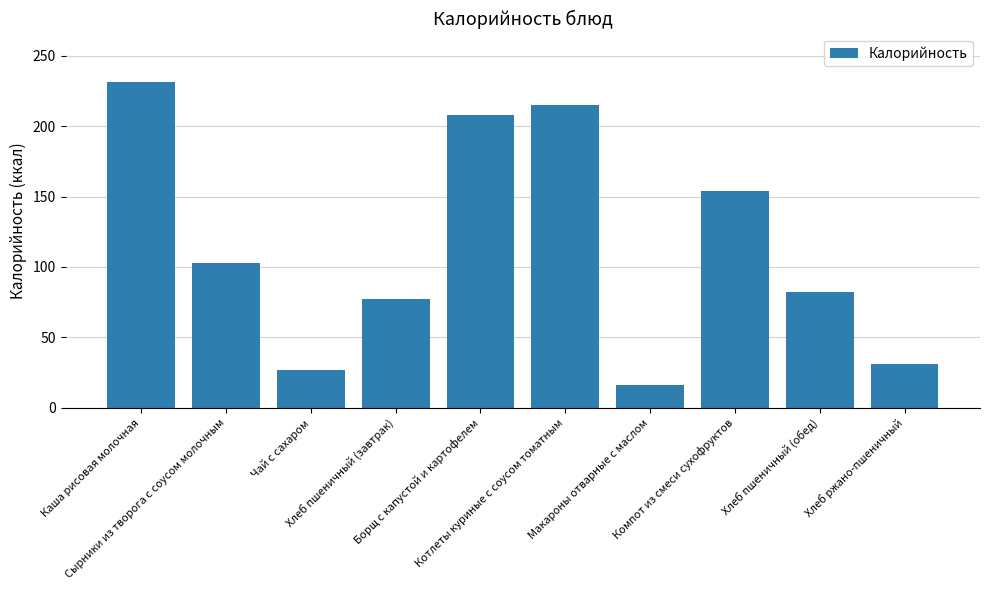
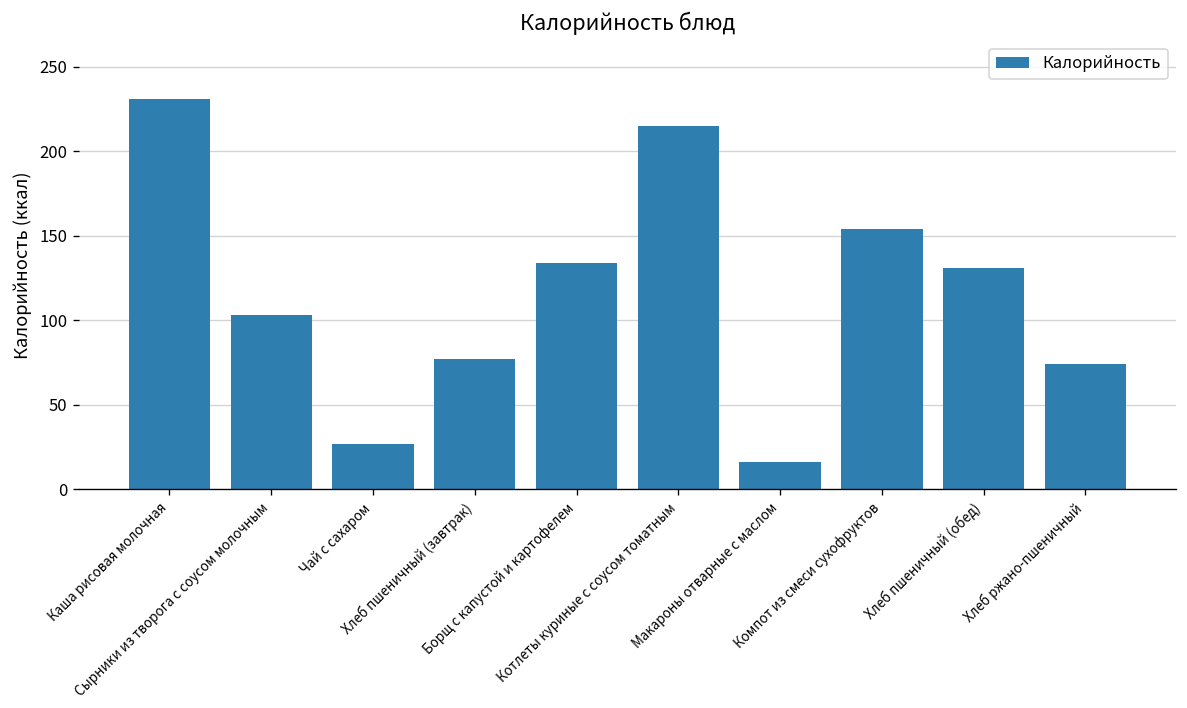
Борщ с капустой и картофелем: 208 -> 134
Хлеб пшеничный (обед): 82 -> 131
Хлеб ржано-пшеничный: 31 -> 74
